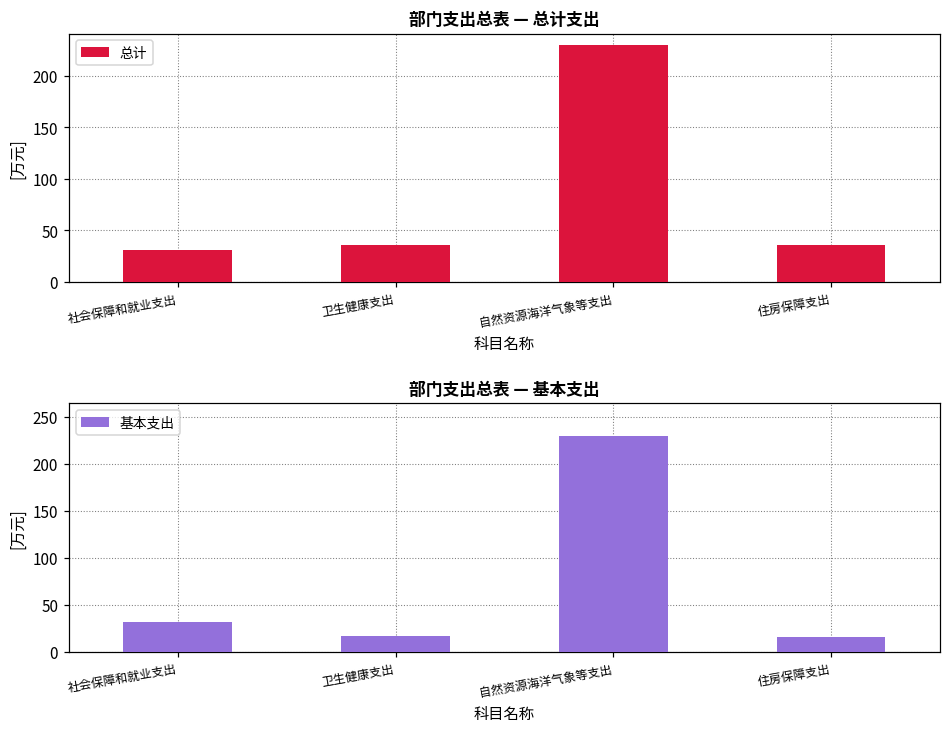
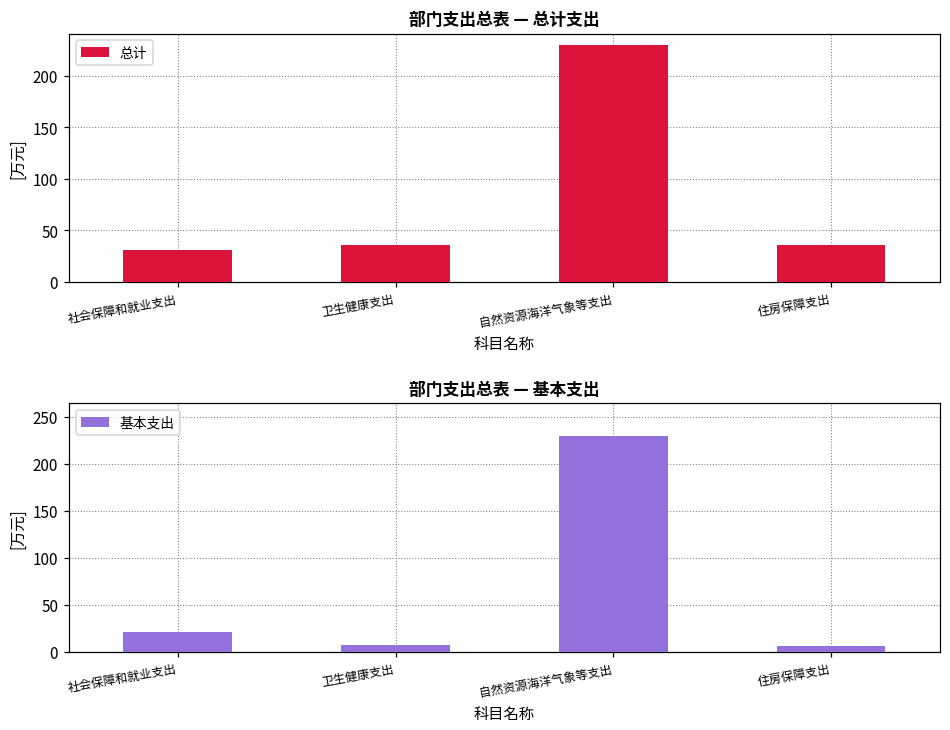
部门支出总表 — 基本支出, 社会保障和就业支出: 30 -> 20
部门支出总表 — 基本支出, 卫生健康支出: 20 -> 10
部门支出总表 — 基本支出, 住房保障支出: 20 -> 10
